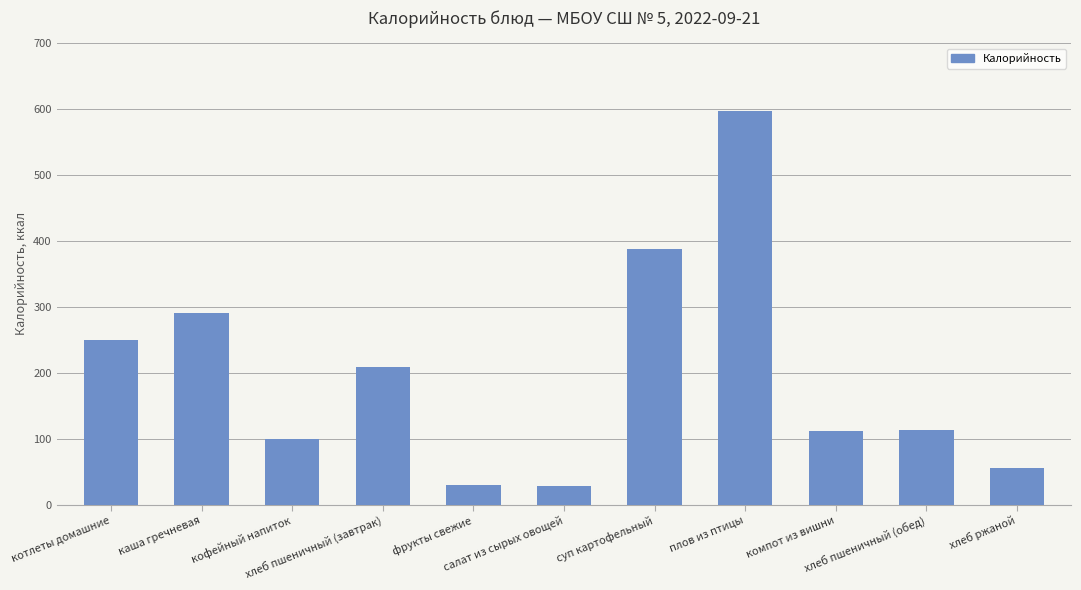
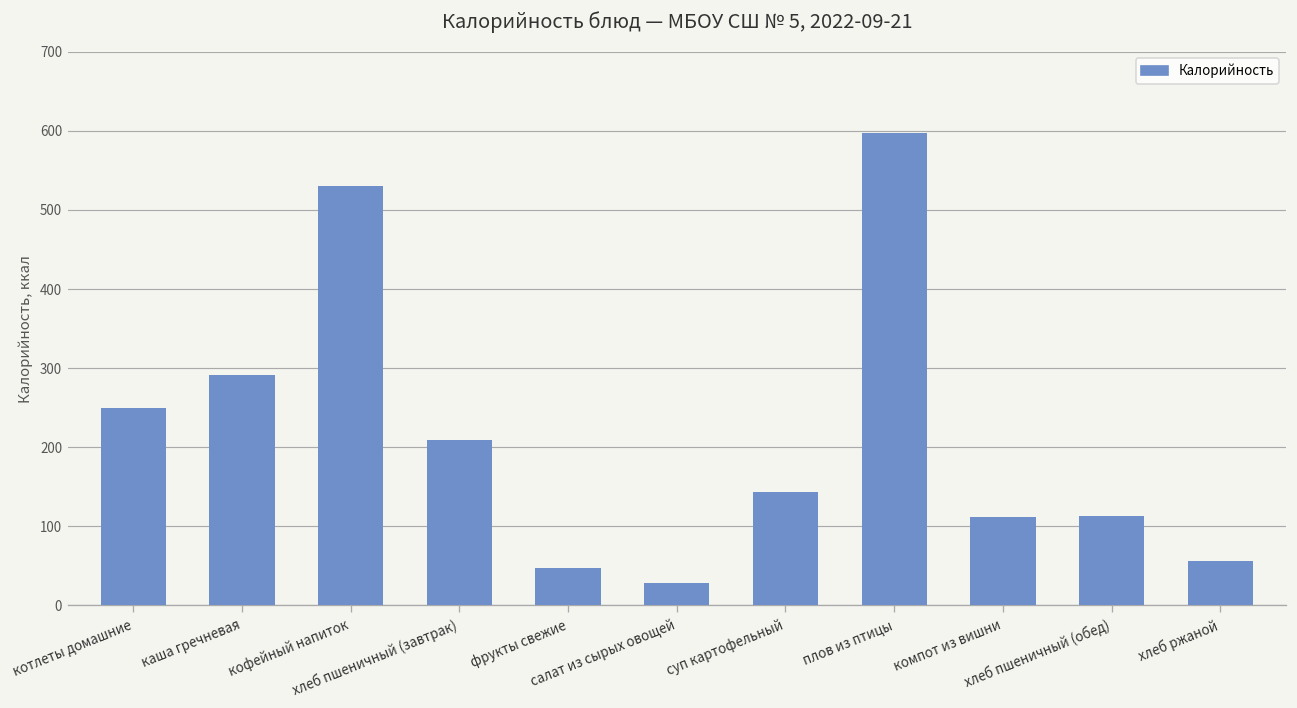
кофейный напиток: 100 -> 530
фрукты свежие: 30 -> 50
суп картофельный: 390 -> 140
